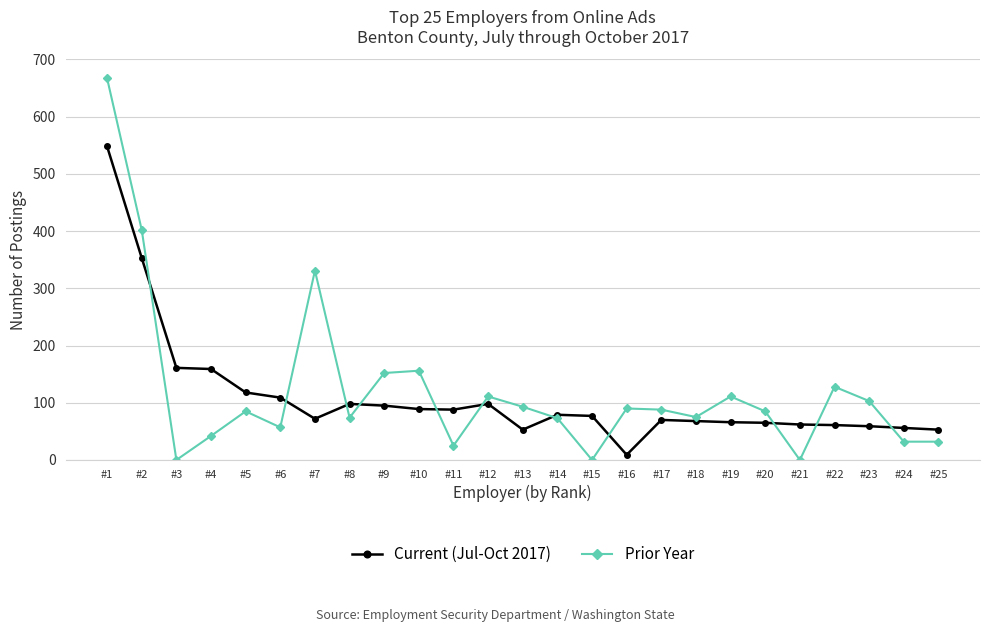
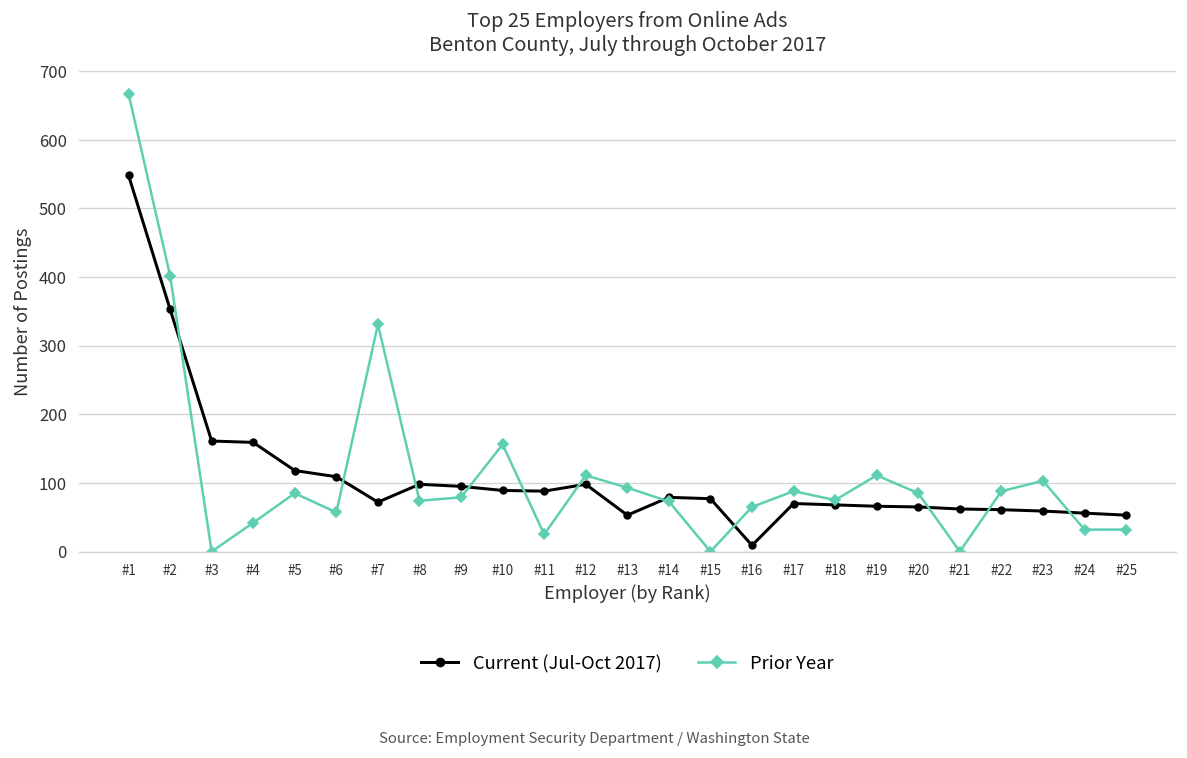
Prior Year, #9: 150 -> 80
Prior Year, #16: 90 -> 70
Prior Year, #22: 130 -> 90
